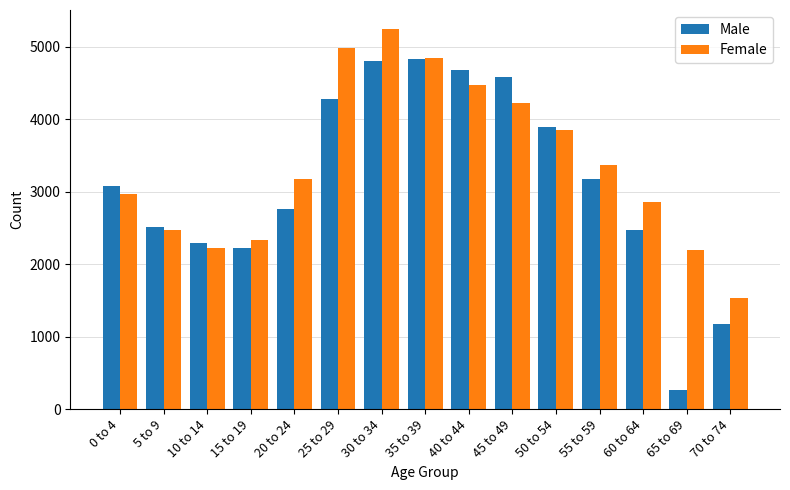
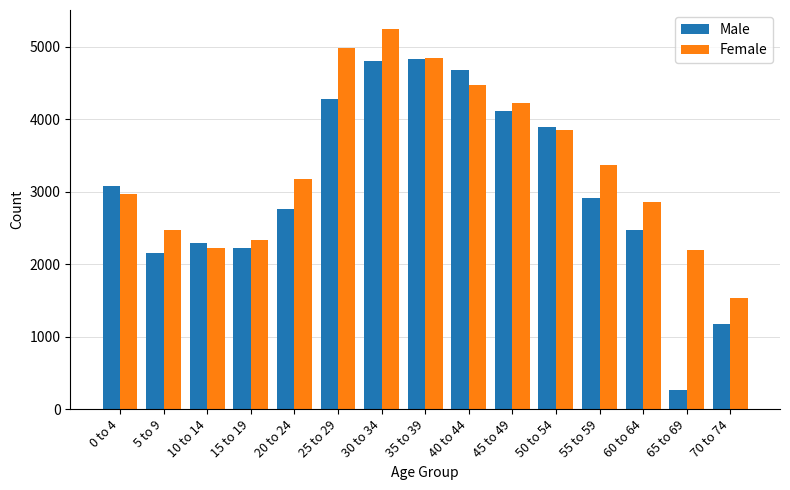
Male, 5 to 9: 2500 -> 2200
Male, 45 to 49: 4600 -> 4100
Male, 55 to 59: 3200 -> 2900
